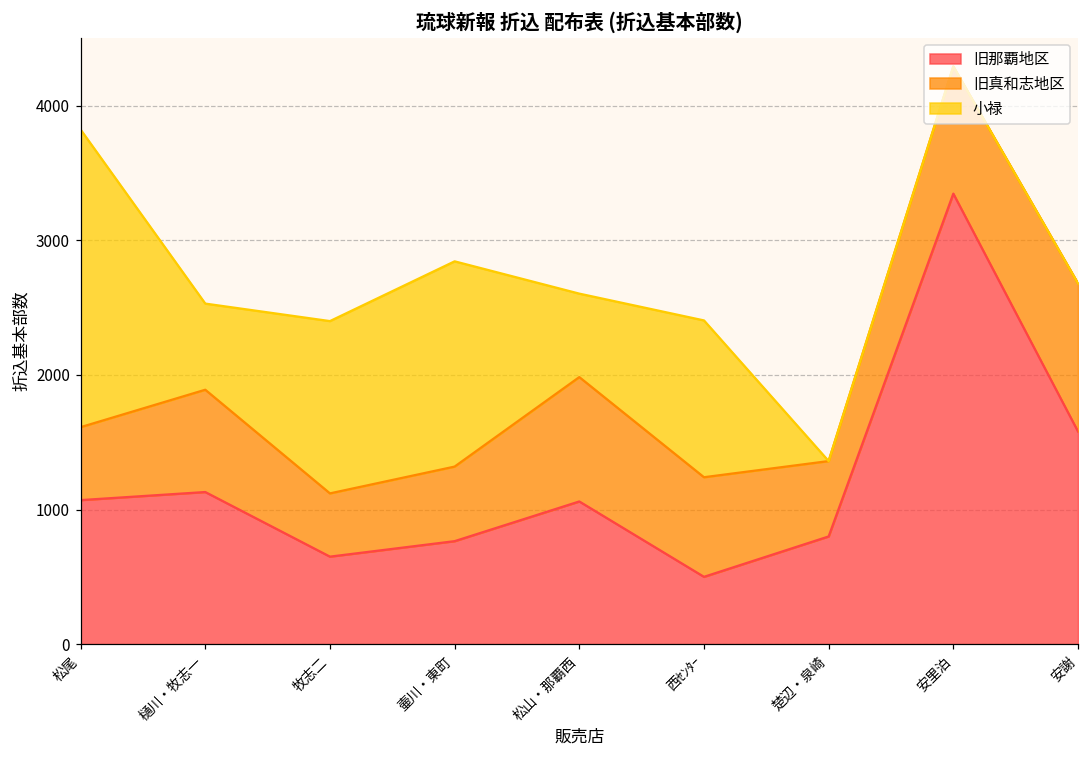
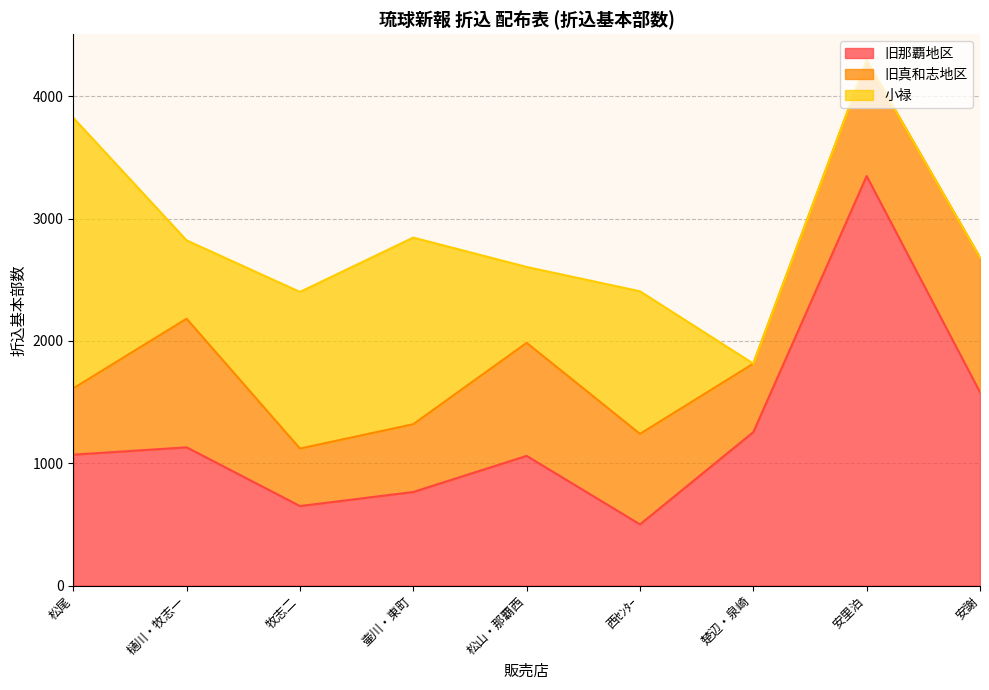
旧真和志地区, 樋川・牧志一: 760 -> 1050
旧那覇地区, 楚辺・泉崎: 800 -> 1250
